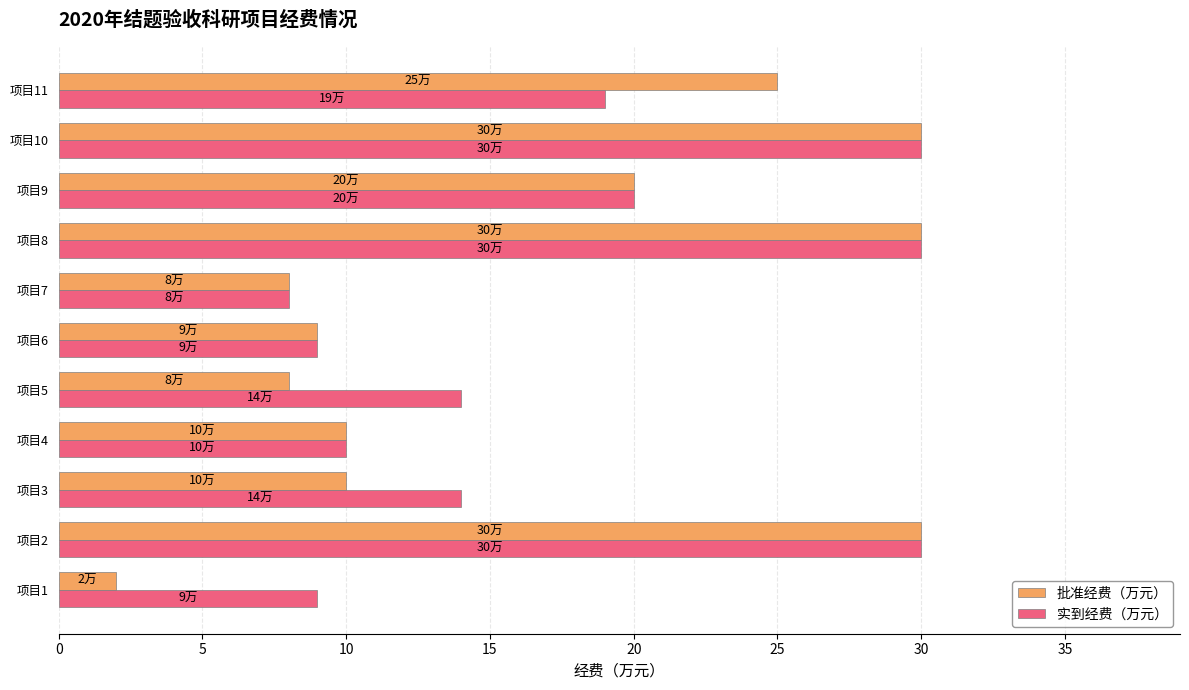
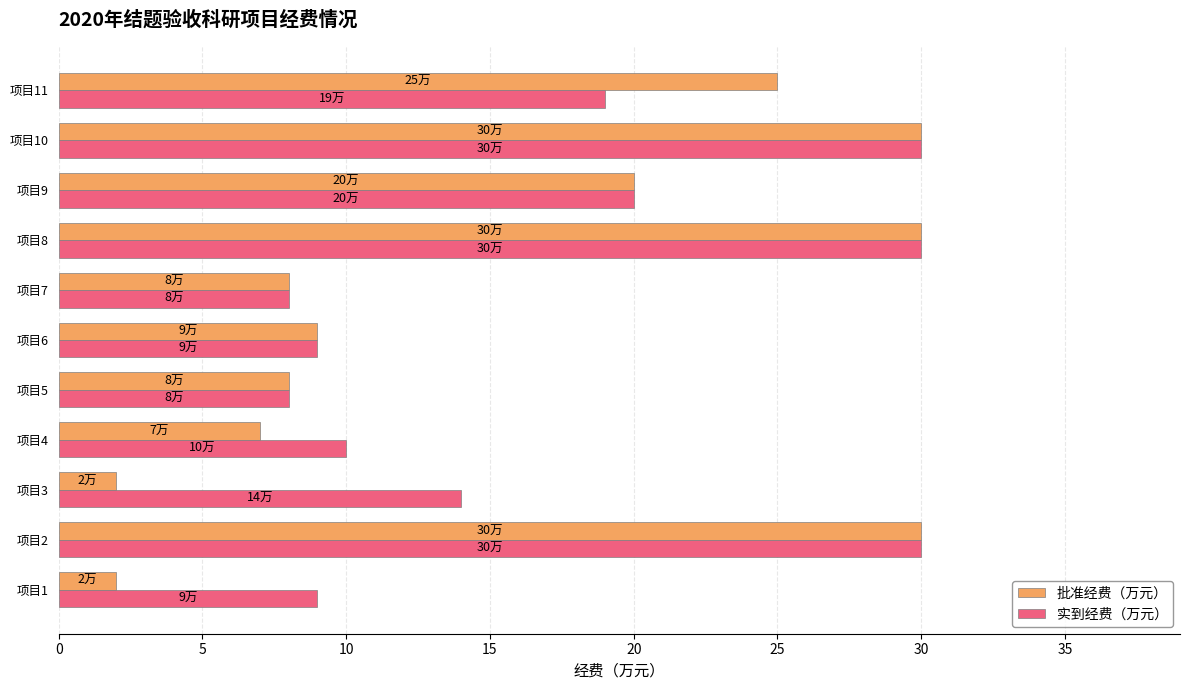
实到经费（万元）, 项目5: 14万 -> 8万
批准经费（万元）, 项目4: 10万 -> 7万
批准经费（万元）, 项目3: 10万 -> 2万
